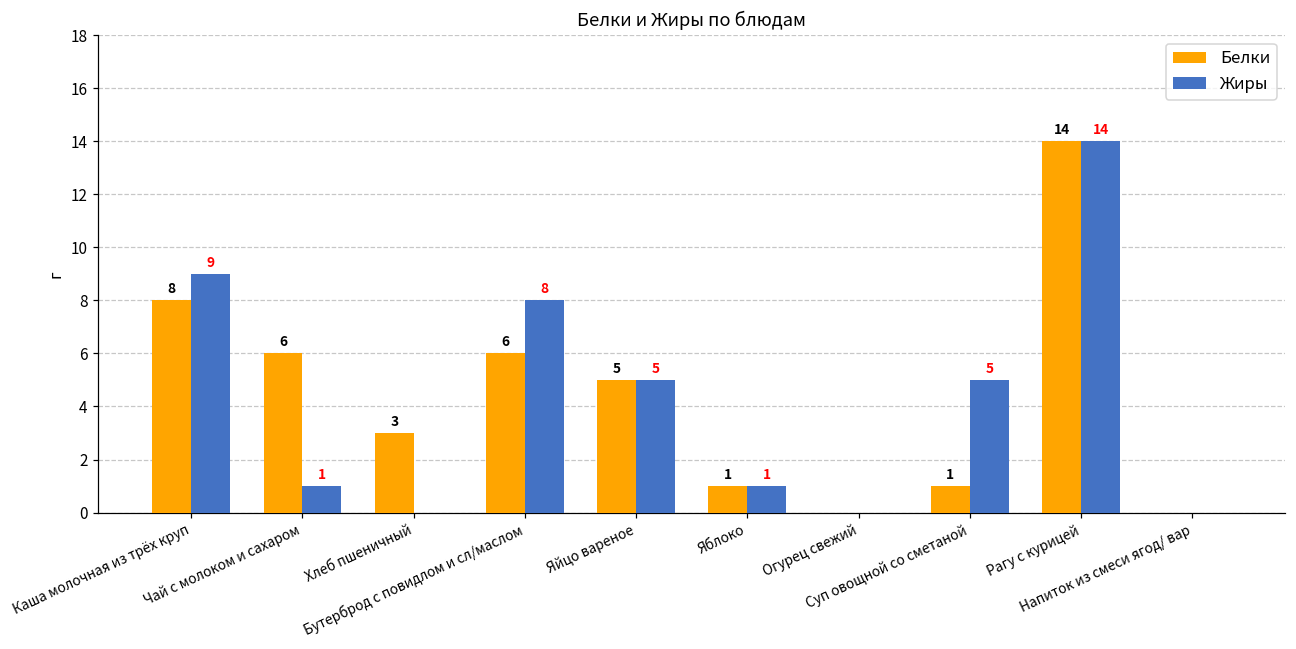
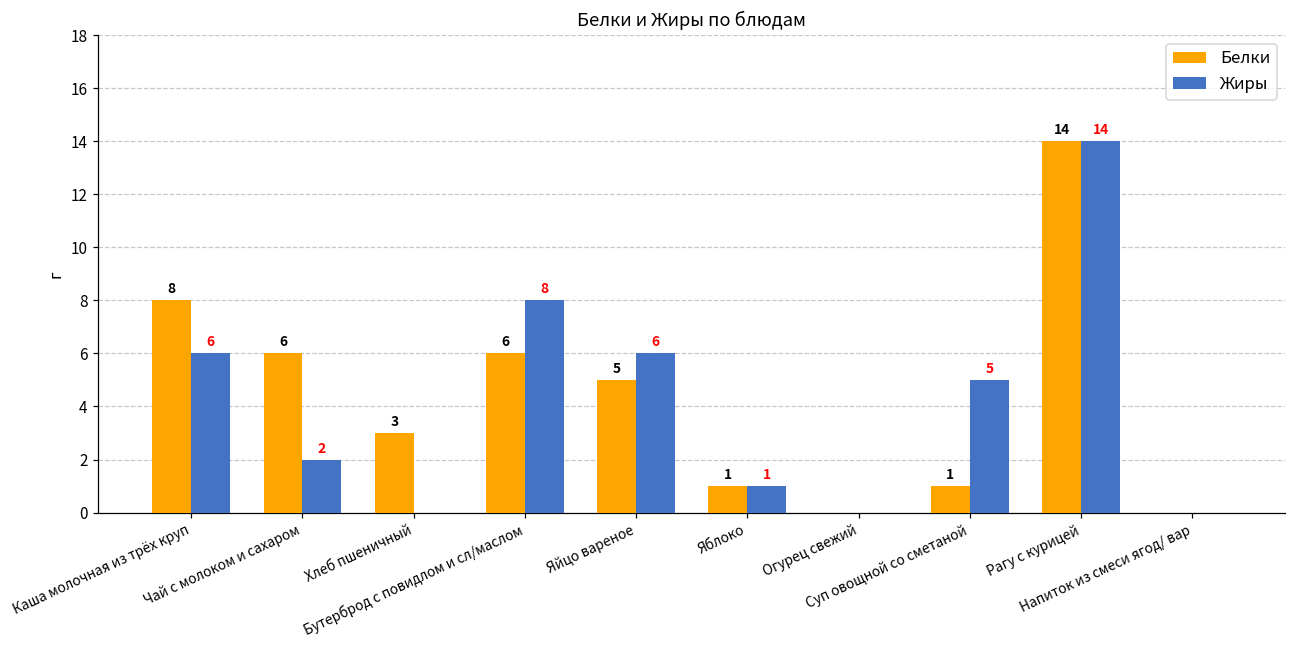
Жиры, Каша молочная из трёх круп: 9 -> 6
Жиры, Чай с молоком и сахаром: 1 -> 2
Жиры, Яйцо вареное: 5 -> 6
